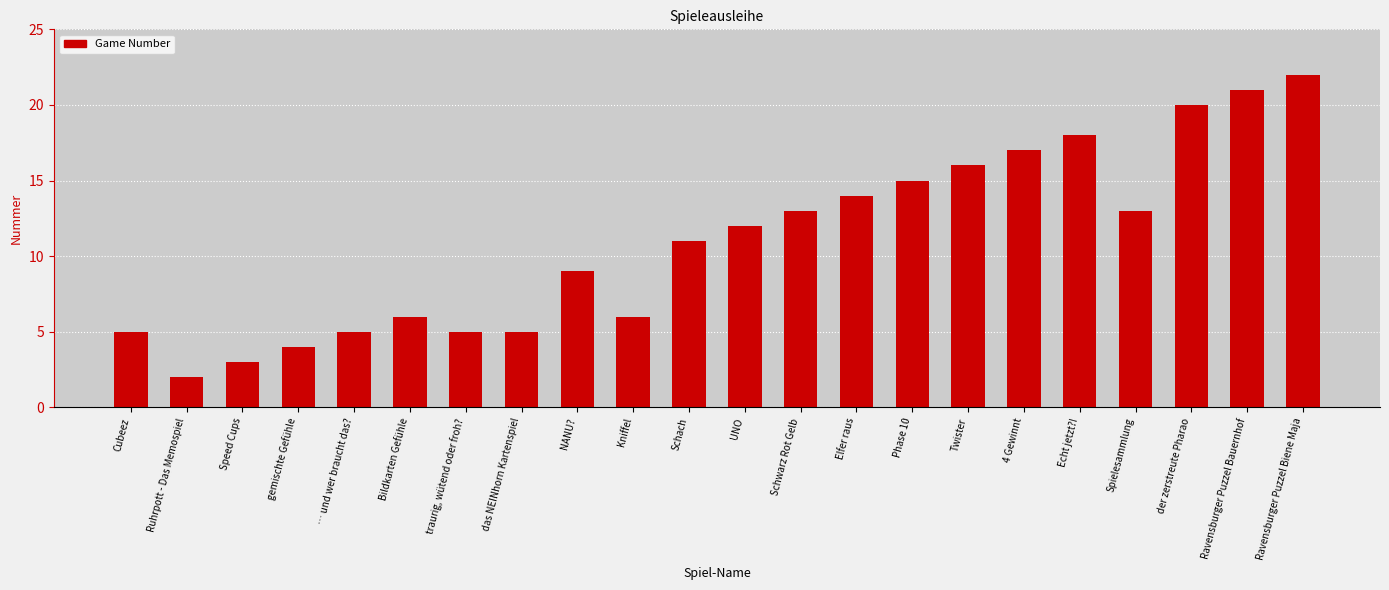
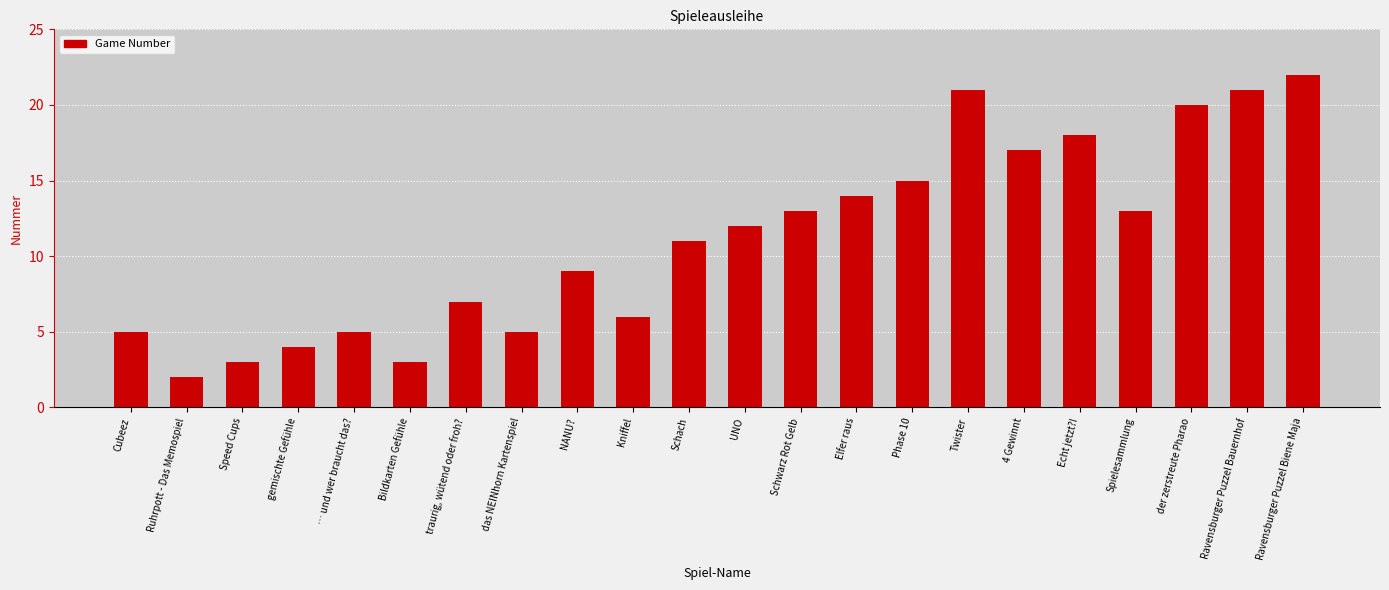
Bildkarten Gefühle: 6 -> 3
traurig, wütend oder froh?: 5 -> 7
Twister: 16 -> 21
